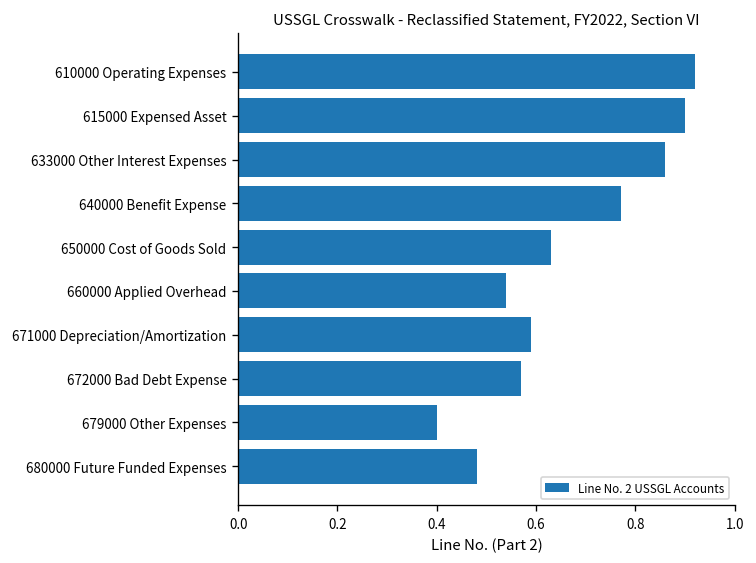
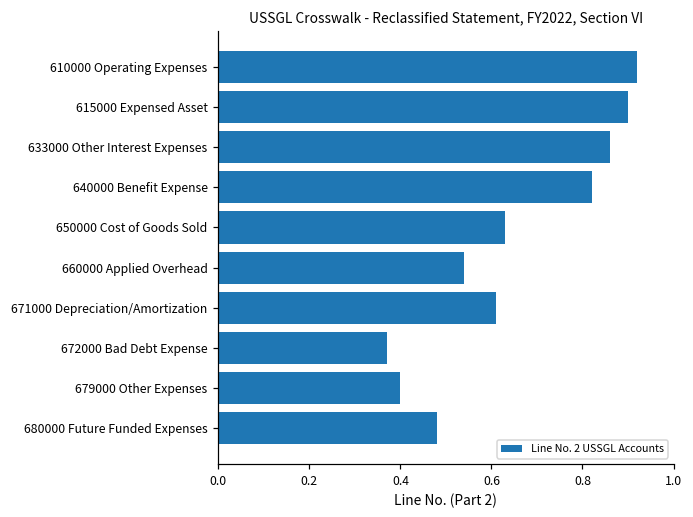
640000 Benefit Expense: 0.77 -> 0.82
671000 Depreciation/Amortization: 0.59 -> 0.61
672000 Bad Debt Expense: 0.57 -> 0.37
